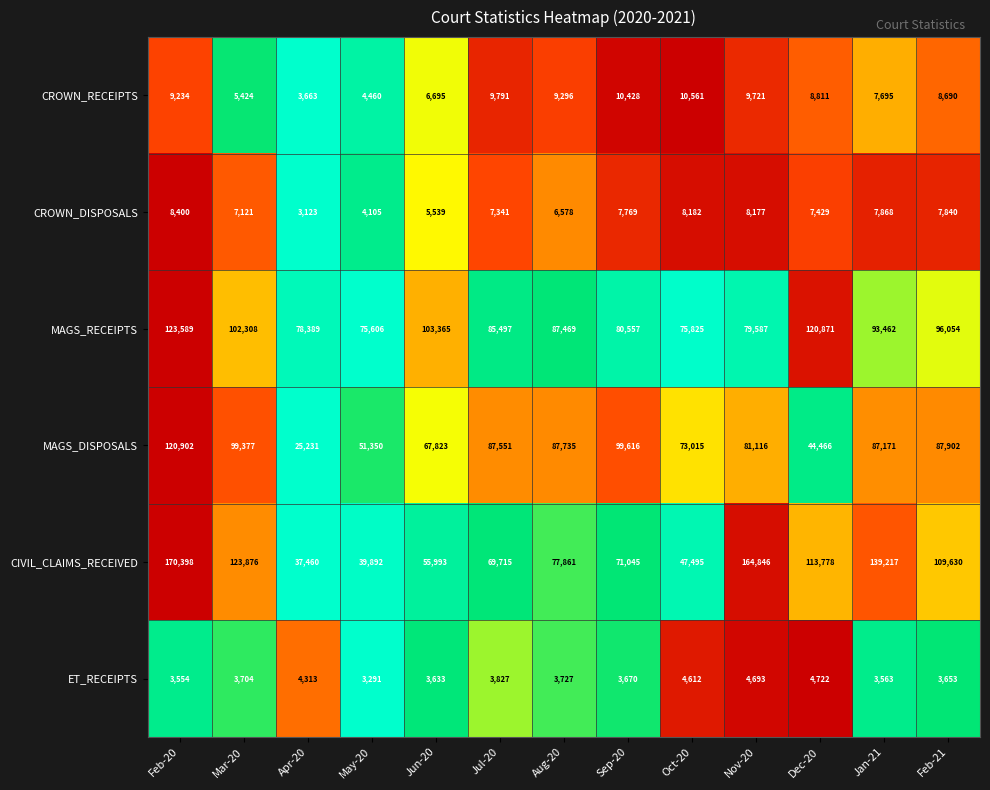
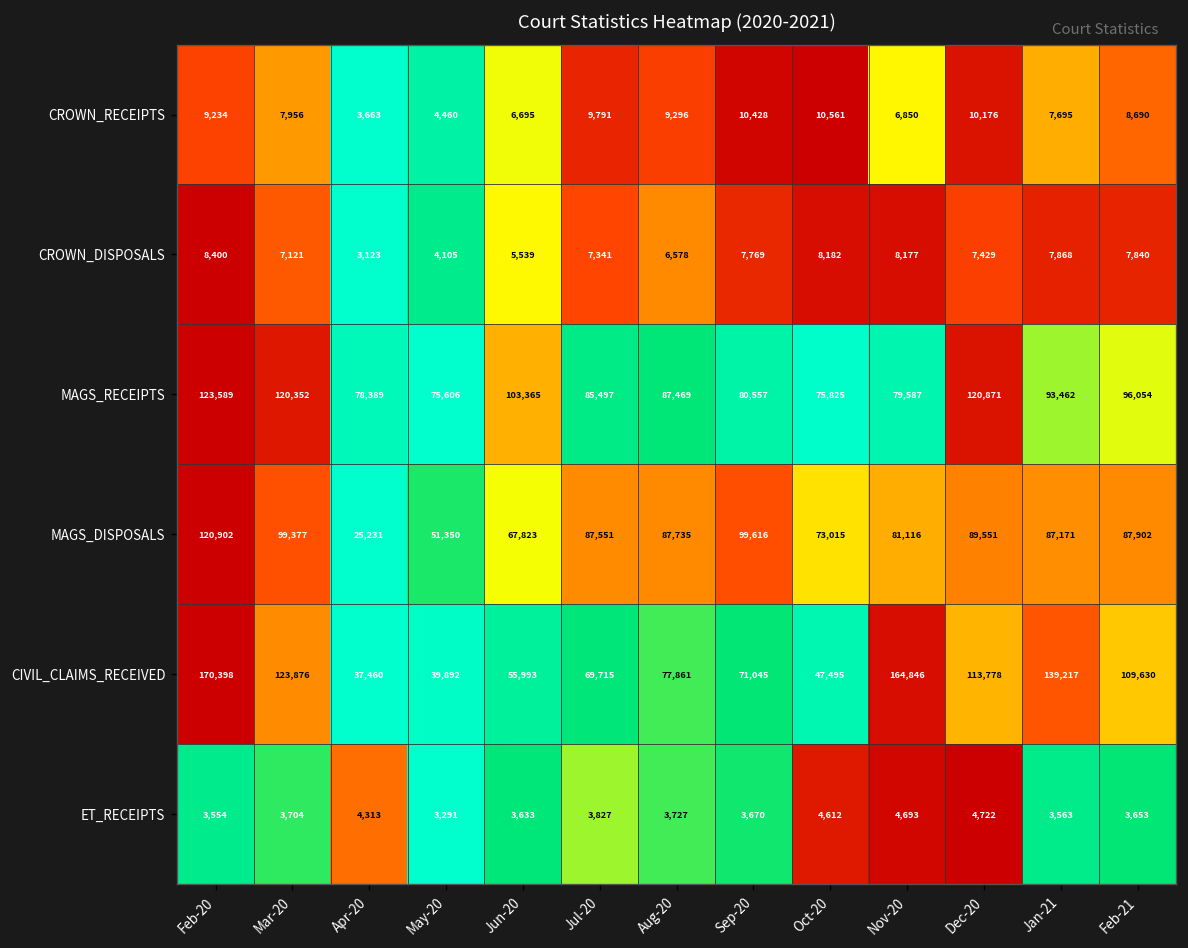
CROWN_RECEIPTS, Mar-20: 5,424 -> 7,956
CROWN_RECEIPTS, Nov-20: 9,721 -> 6,850
CROWN_RECEIPTS, Dec-20: 8,811 -> 10,176
MAGS_RECEIPTS, Mar-20: 102,308 -> 120,352
MAGS_DISPOSALS, Dec-20: 44,466 -> 89,551
